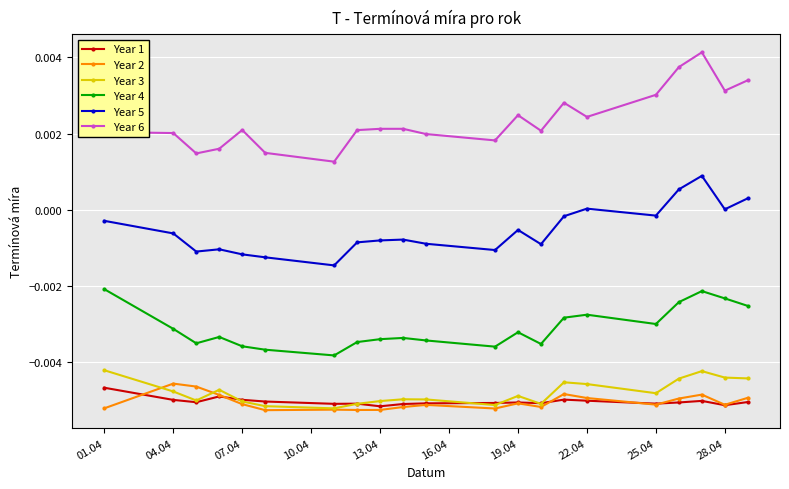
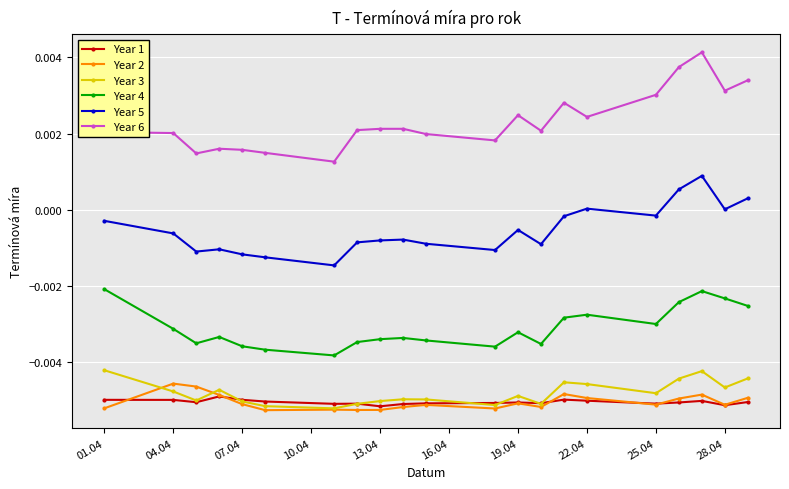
Year 1, 01.04: -0.0047 -> -0.0050
Year 6, 07.04: 0.0021 -> 0.0016
Year 3, 28.04: -0.0044 -> -0.0047
